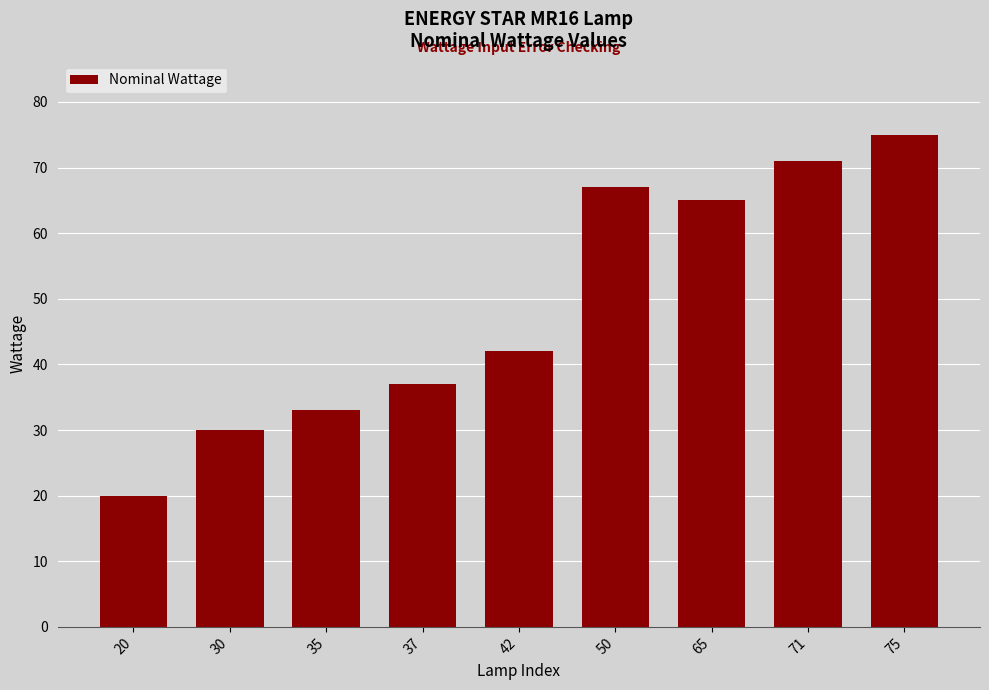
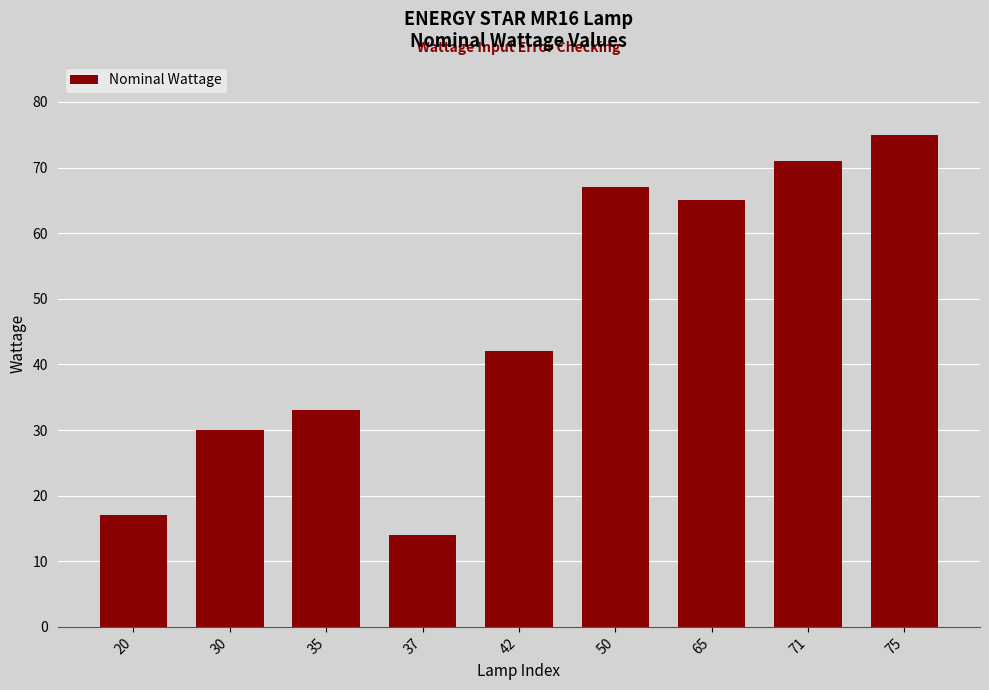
20: 20 -> 17
37: 37 -> 14
